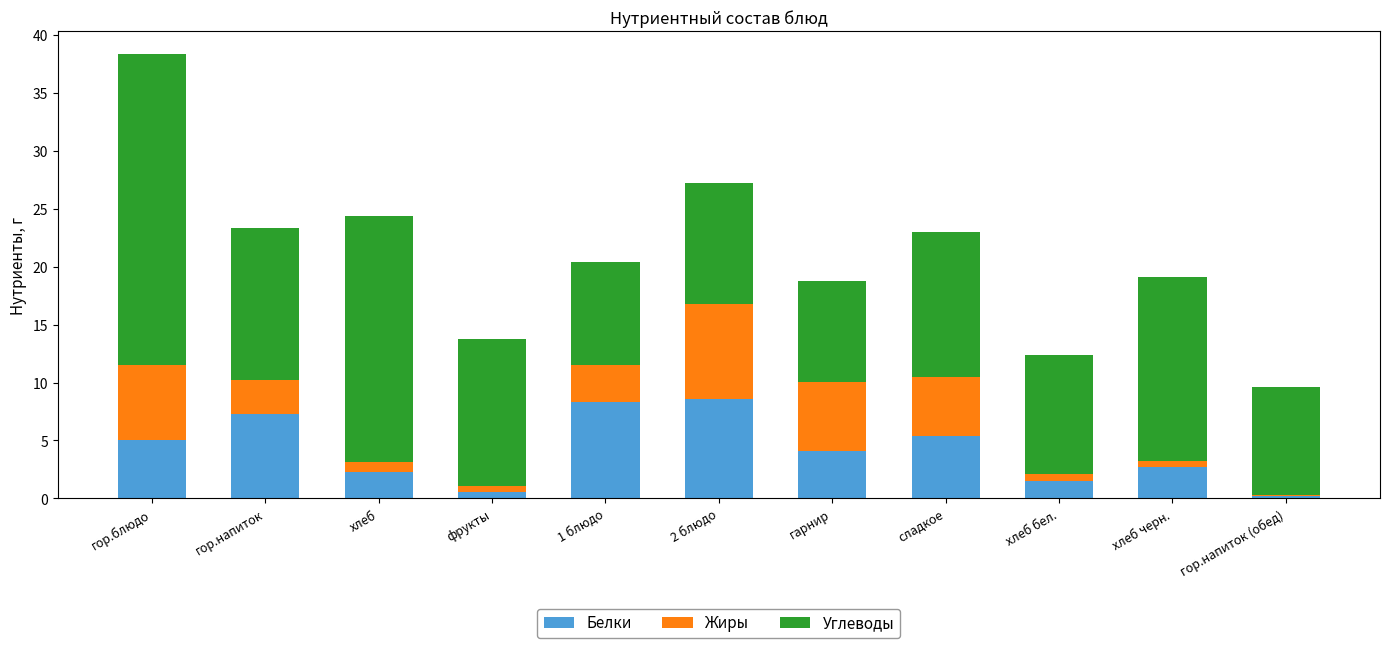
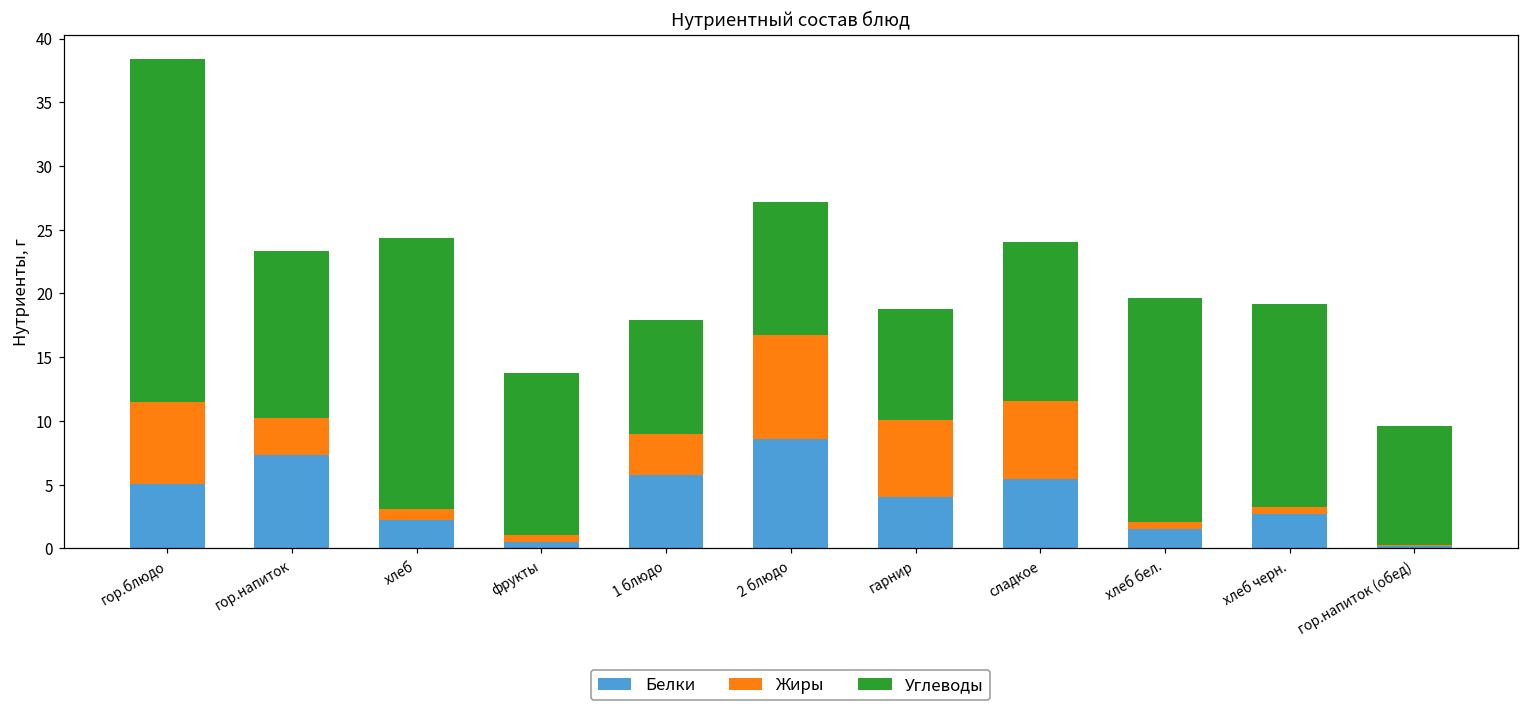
Белки, 1 блюдо: 8.3 -> 5.8
Жиры, сладкое: 5.1 -> 6.1
Углеводы, хлеб бел.: 10.3 -> 17.6
